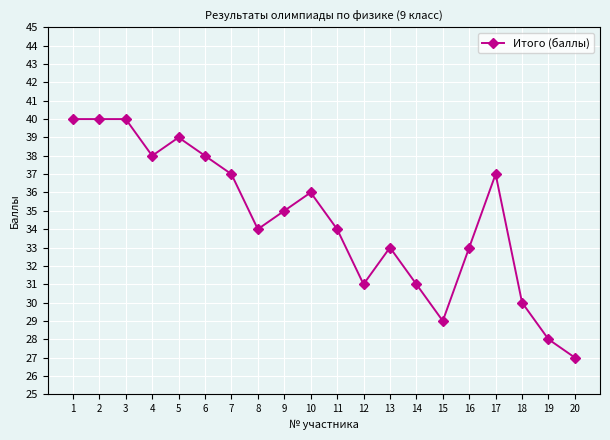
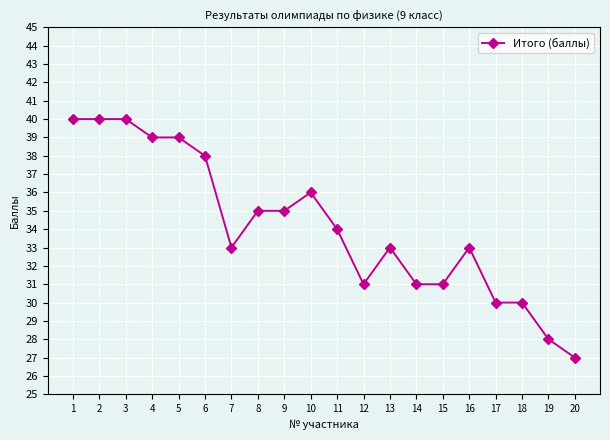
4: 38 -> 39
7: 37 -> 33
8: 34 -> 35
15: 29 -> 31
17: 37 -> 30
